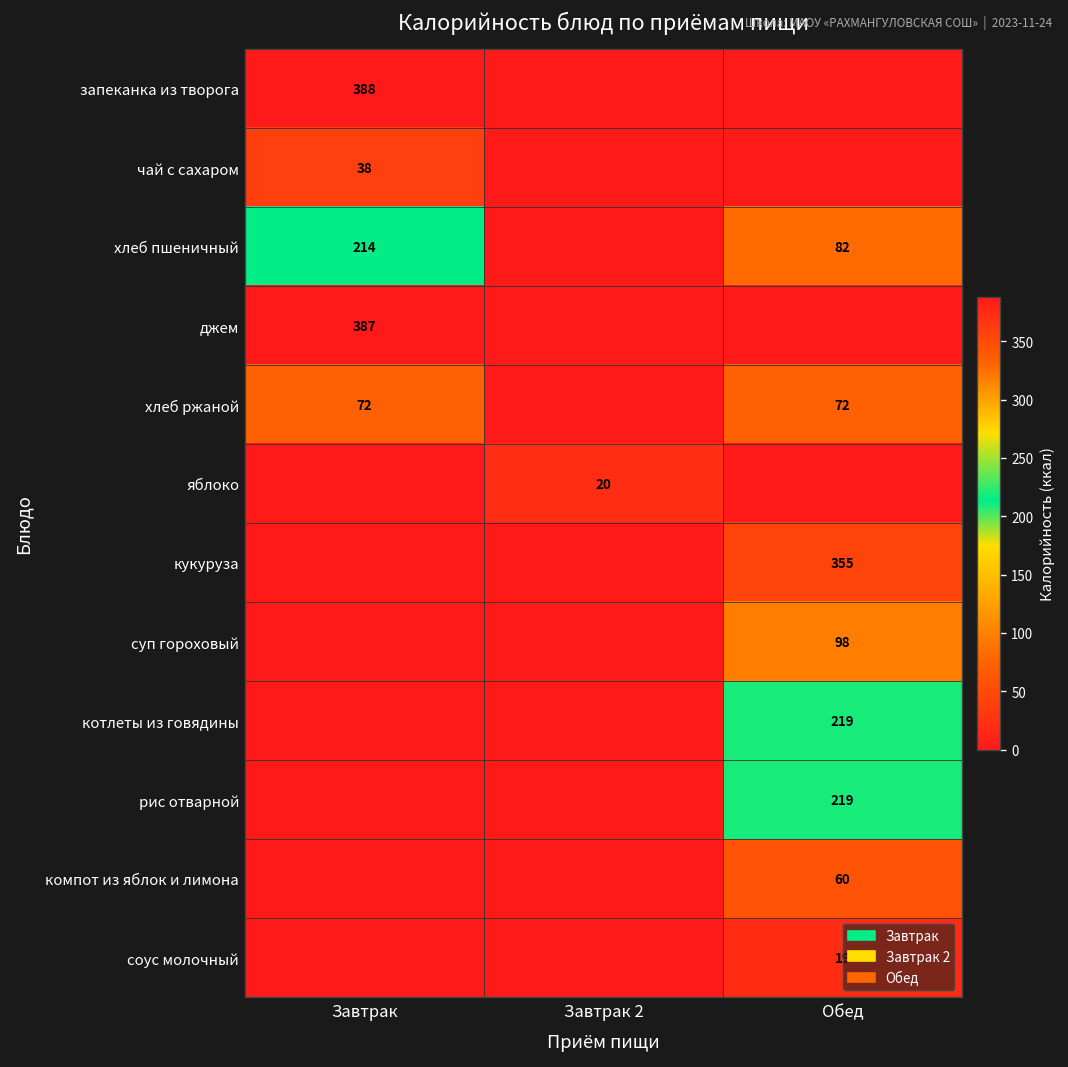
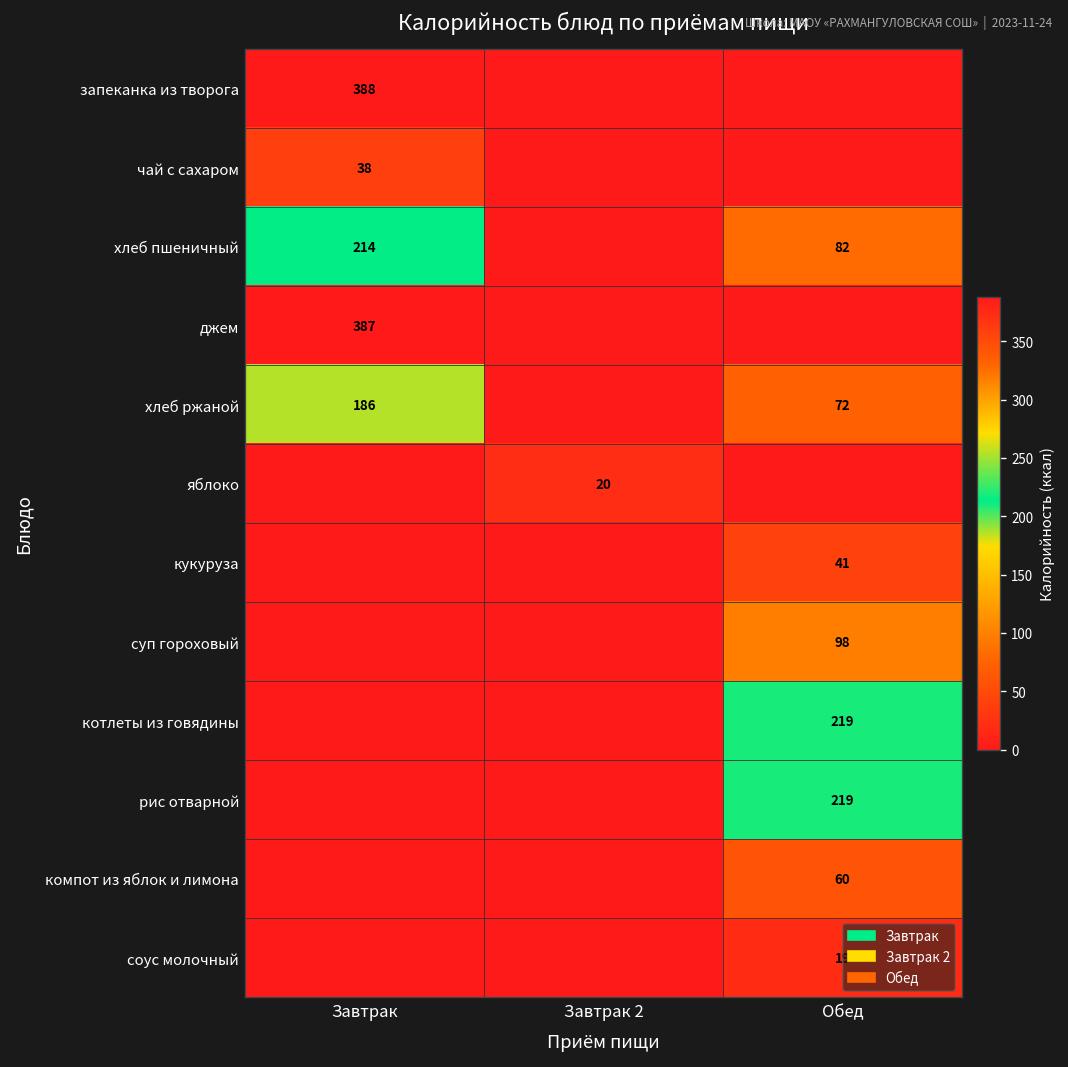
хлеб ржаной, Завтрак: 72 -> 186
кукуруза, Обед: 355 -> 41
